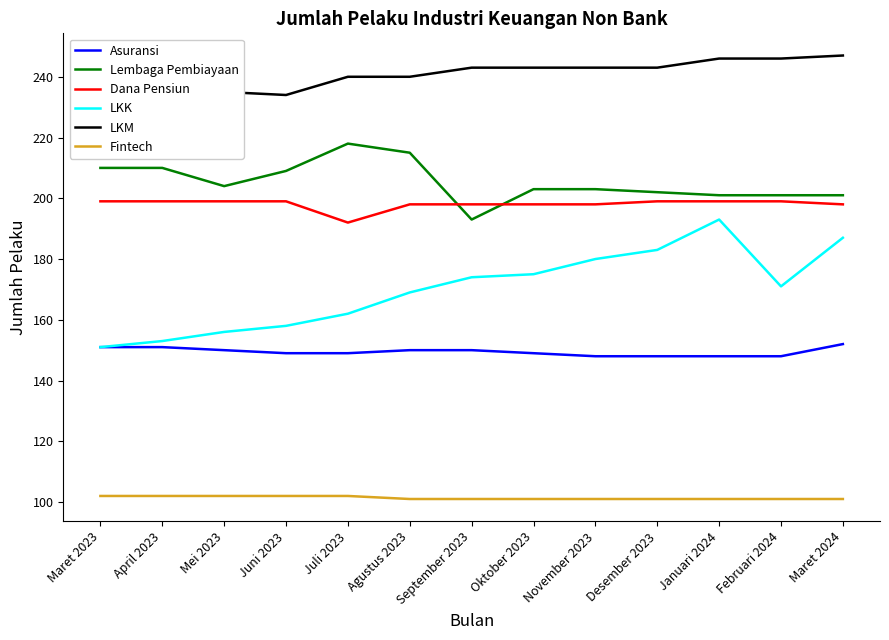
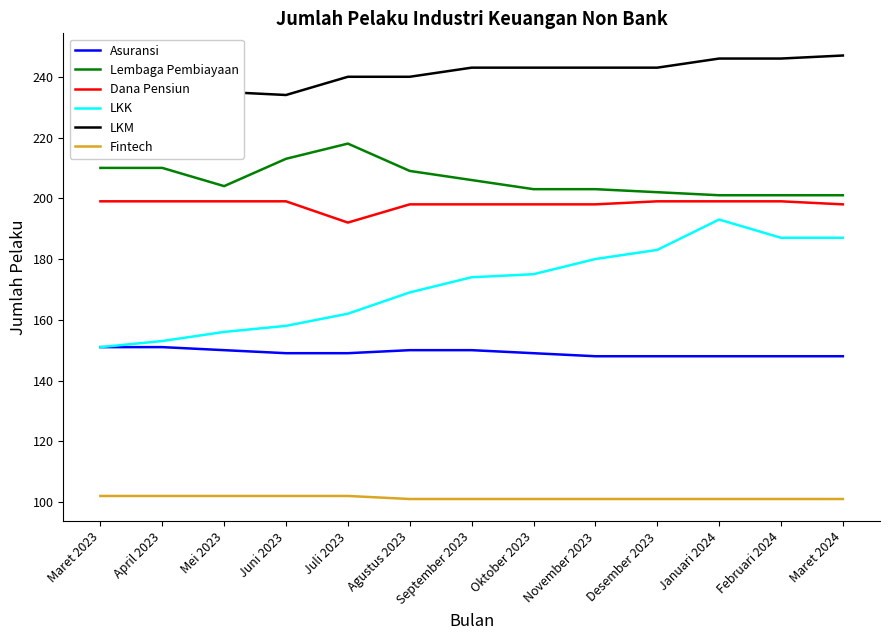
Lembaga Pembiayaan, Juni 2023: 209 -> 213
Lembaga Pembiayaan, Agustus 2023: 215 -> 209
Lembaga Pembiayaan, September 2023: 193 -> 206
LKK, Februari 2024: 171 -> 187
Asuransi, Maret 2024: 152 -> 148
